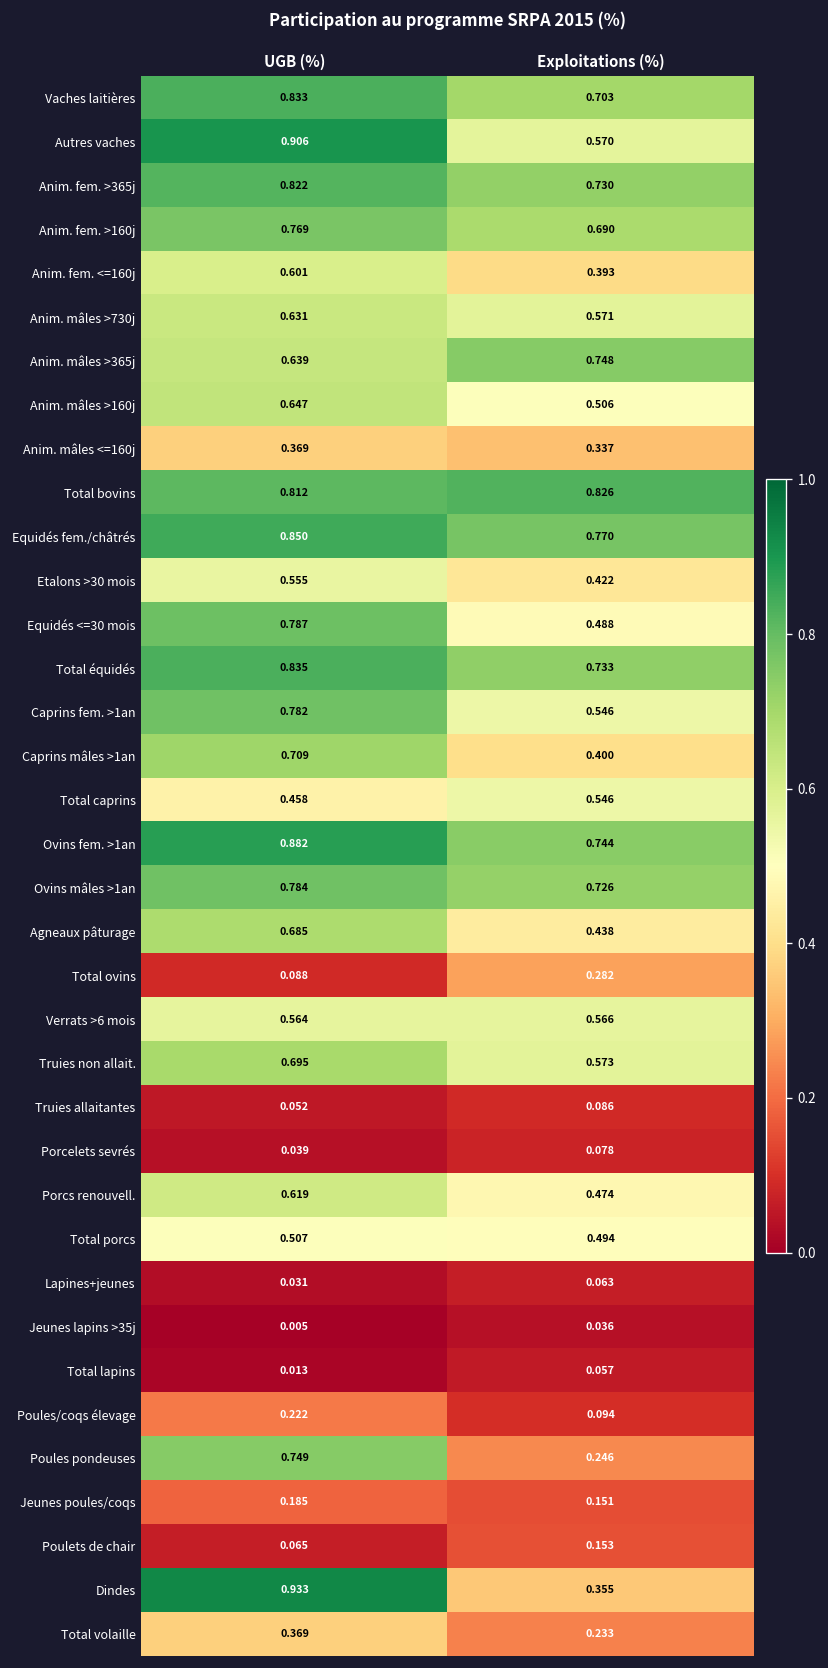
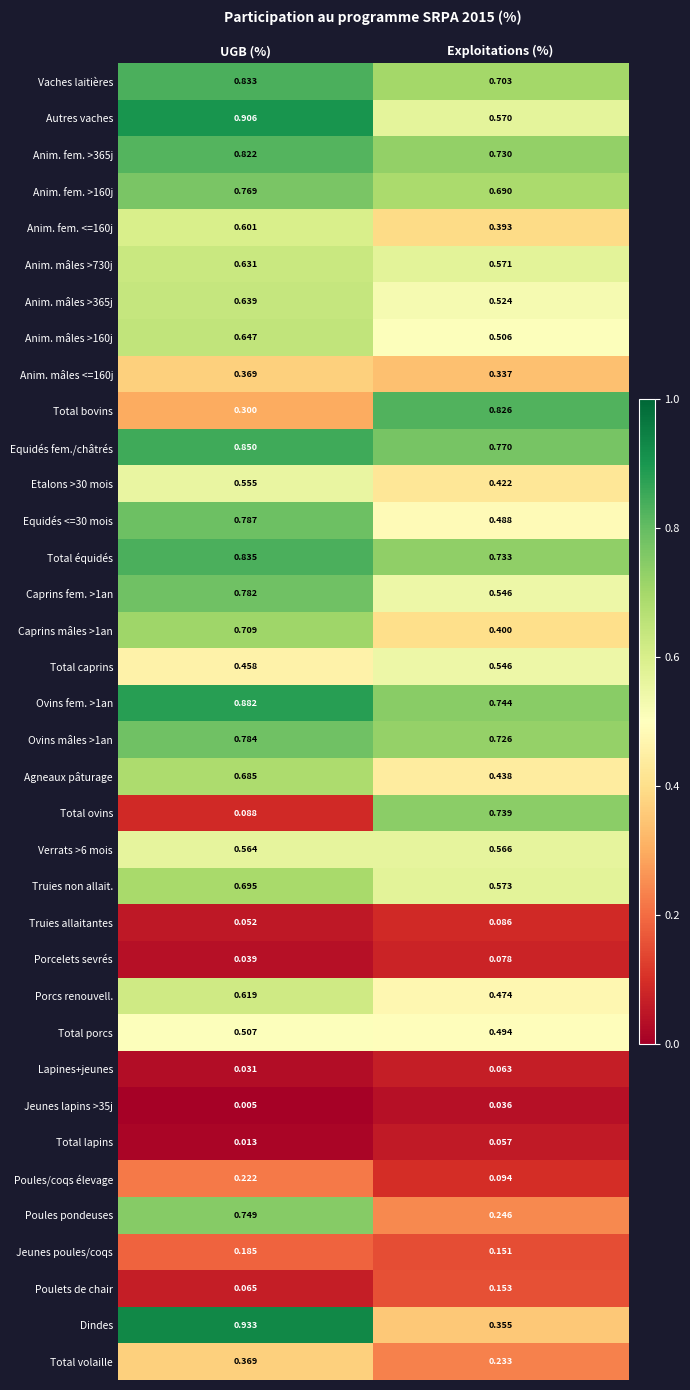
Anim. mâles >365j, Exploitations (%): 0.748 -> 0.524
Total bovins, UGB (%): 0.812 -> 0.300
Total ovins, Exploitations (%): 0.282 -> 0.739
